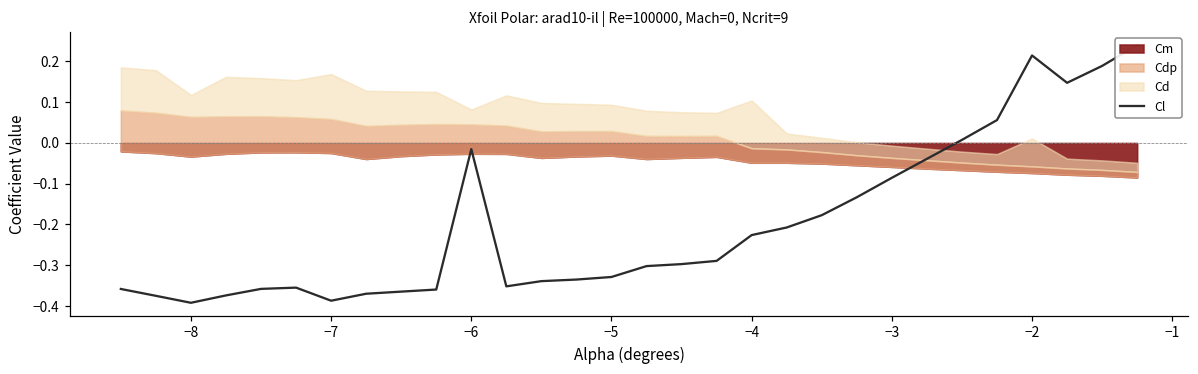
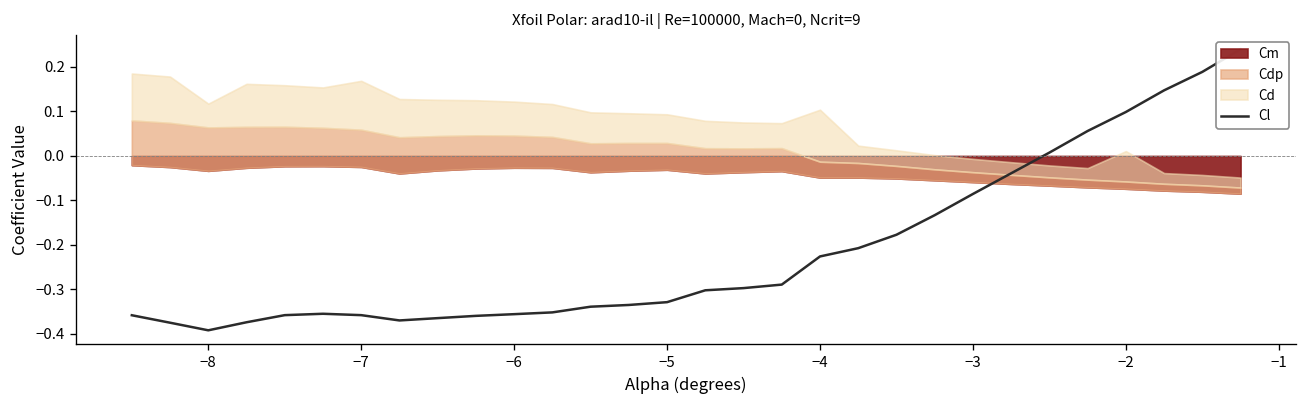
Cl, −7: -0.39 -> -0.36
Cl, −6: -0.02 -> -0.36
Cd, −6: 0.04 -> 0.08
Cl, −2: 0.21 -> 0.10
